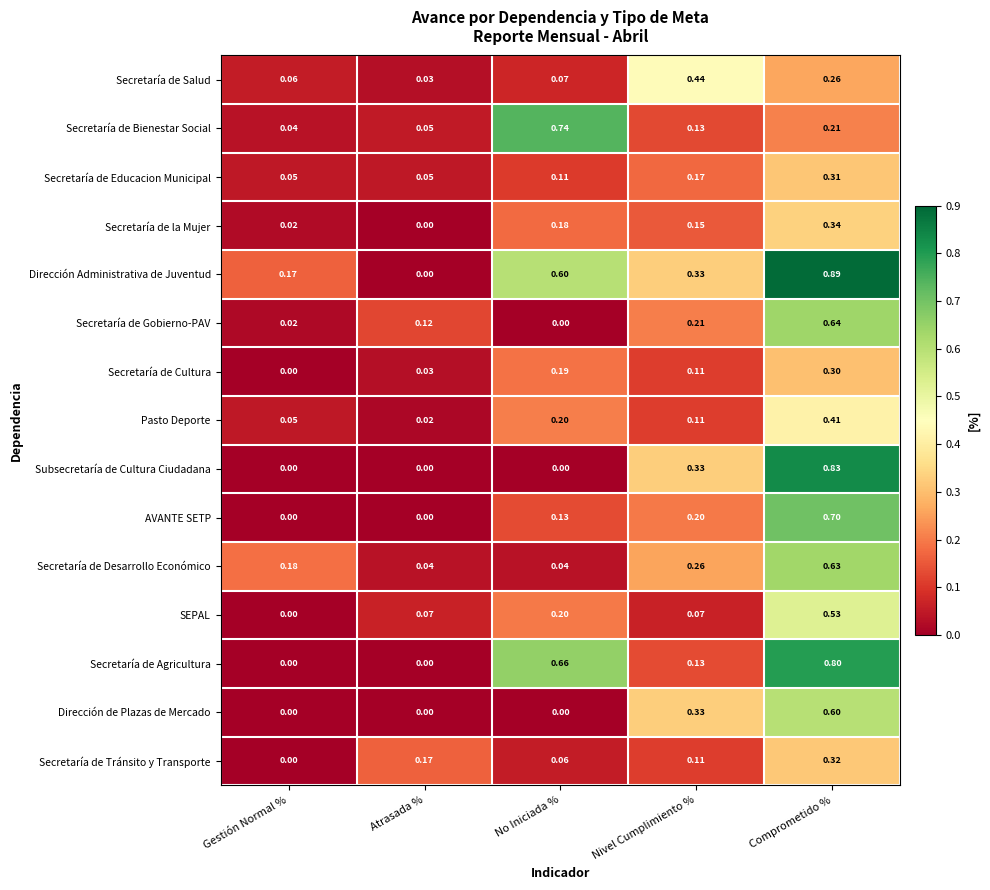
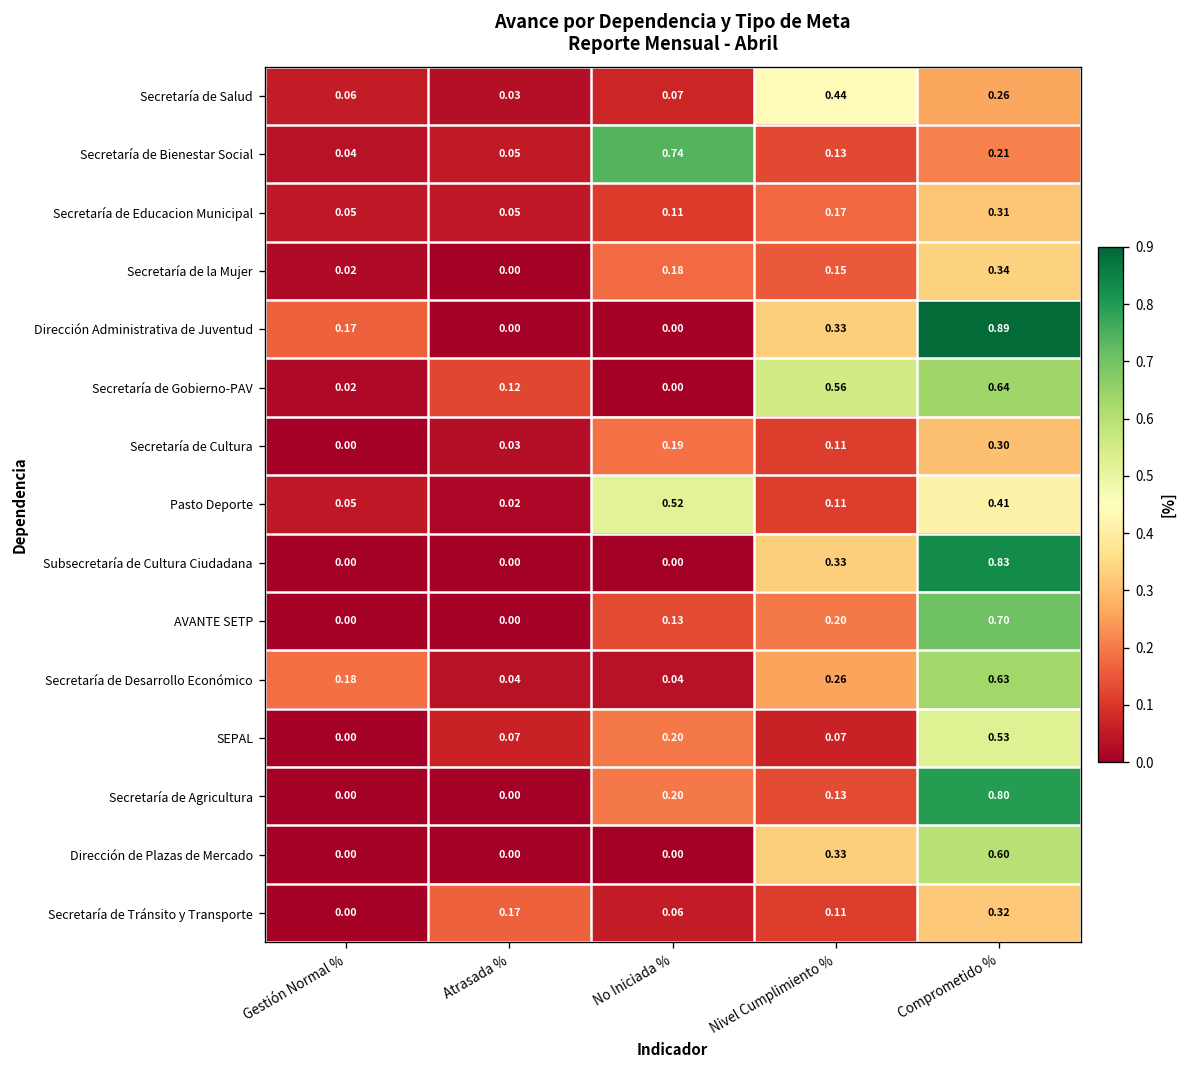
Dirección Administrativa de Juventud, No Iniciada %: 0.60 -> 0.00
Secretaría de Gobierno-PAV, Nivel Cumplimiento %: 0.21 -> 0.56
Pasto Deporte, No Iniciada %: 0.20 -> 0.52
Secretaría de Agricultura, No Iniciada %: 0.66 -> 0.20
